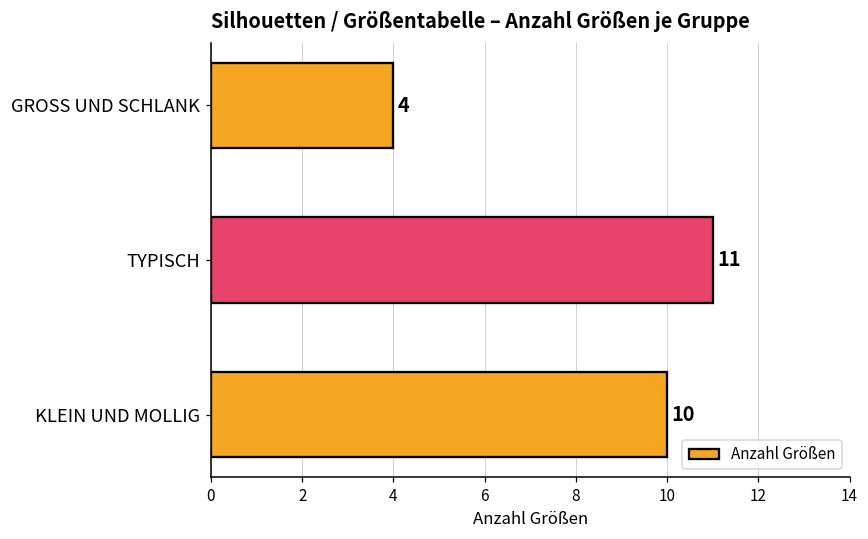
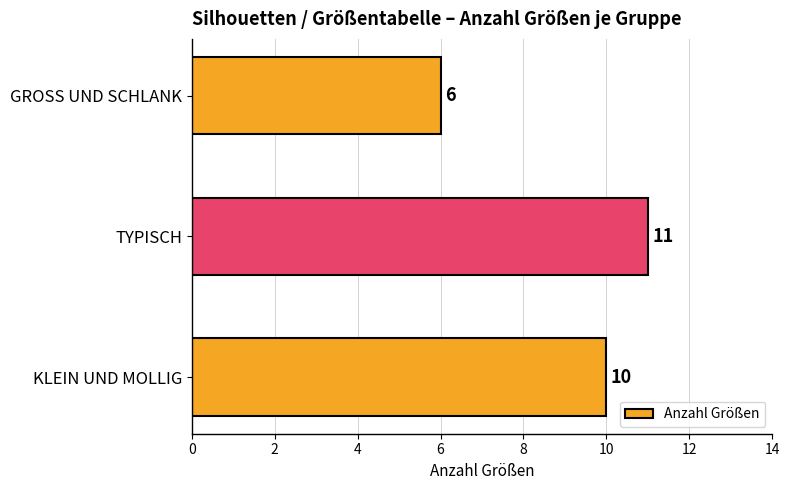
GROSS UND SCHLANK: 4 -> 6
